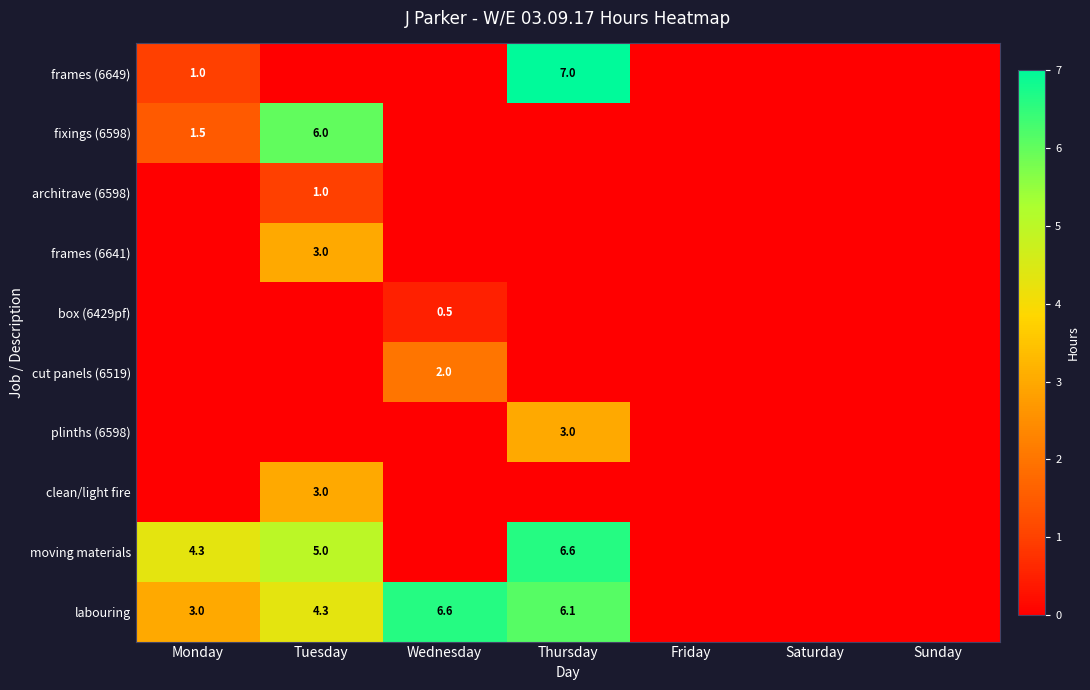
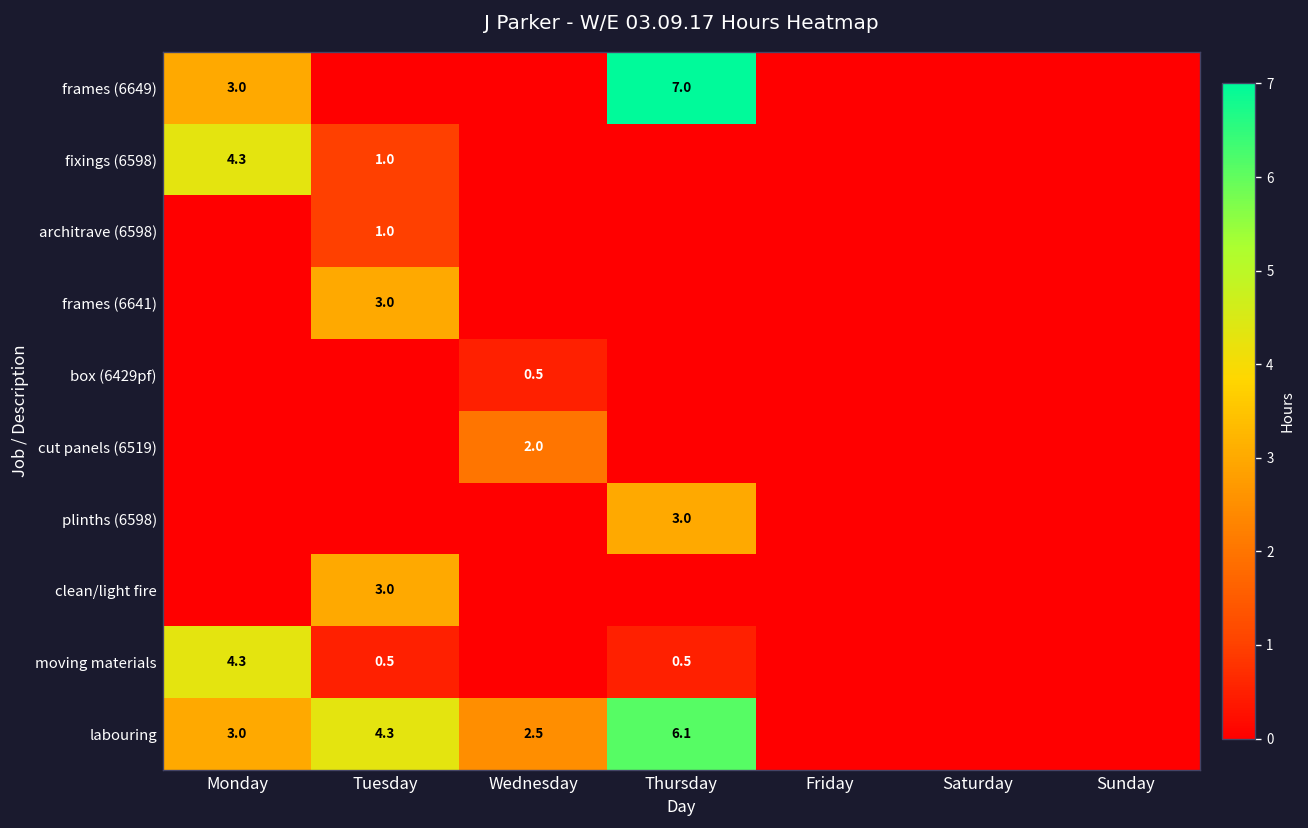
frames (6649), Monday: 1.0 -> 3.0
fixings (6598), Monday: 1.5 -> 4.3
fixings (6598), Tuesday: 6.0 -> 1.0
moving materials, Tuesday: 5.0 -> 0.5
moving materials, Thursday: 6.6 -> 0.5
labouring, Wednesday: 6.6 -> 2.5
